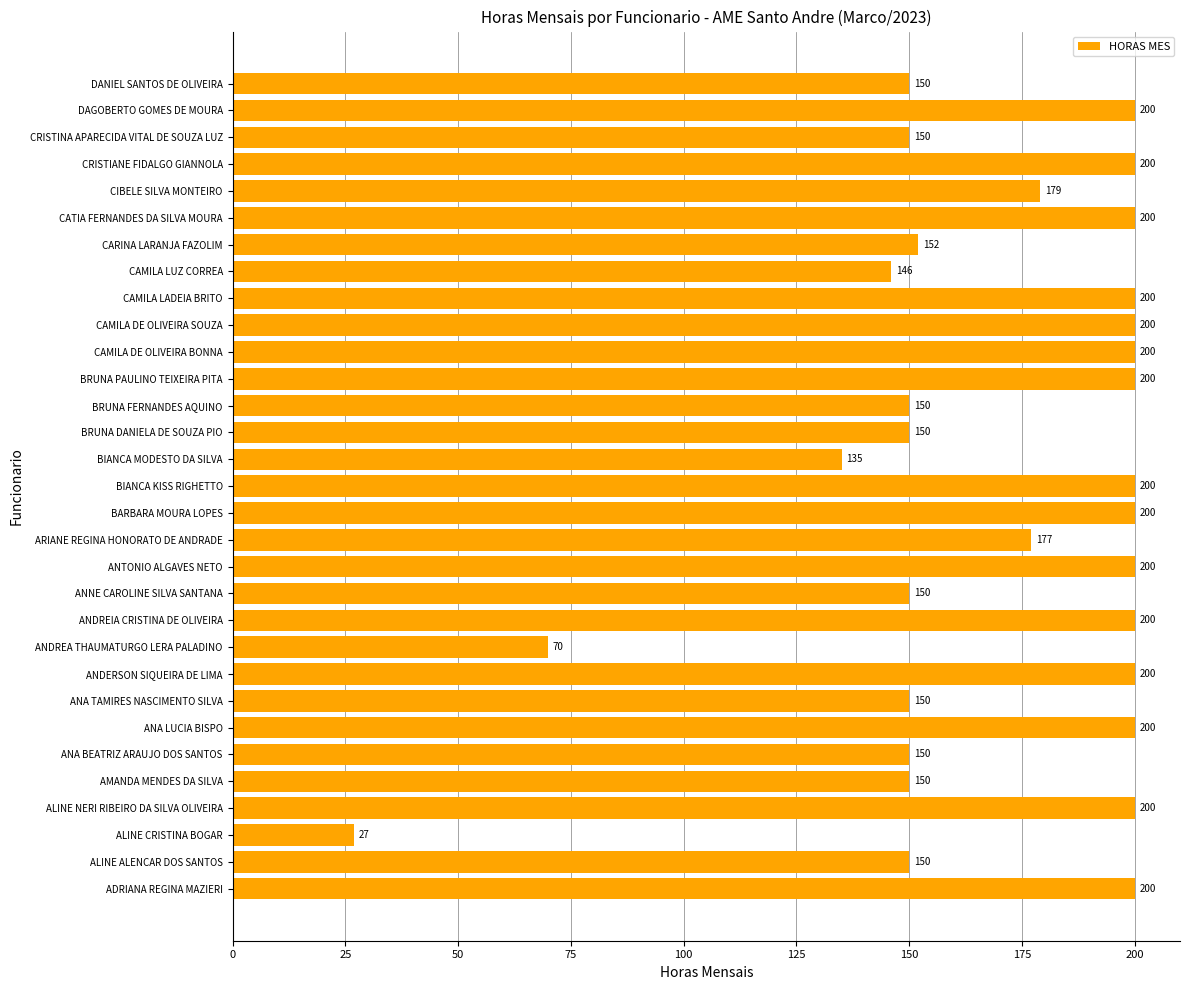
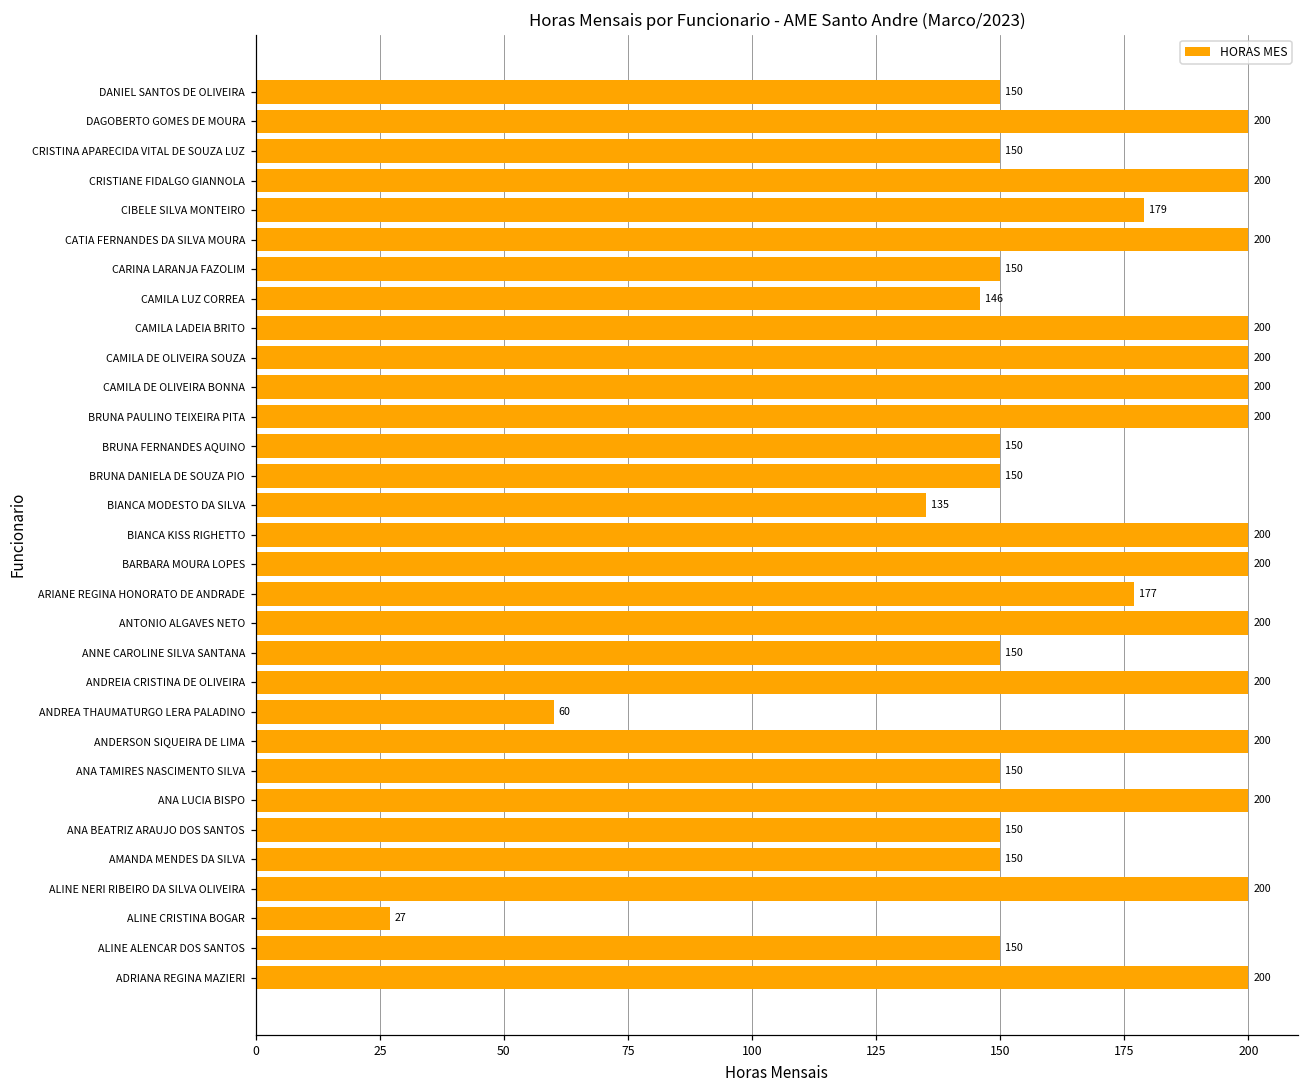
CARINA LARANJA FAZOLIM: 152 -> 150
ANDREA THAUMATURGO LERA PALADINO: 70 -> 60
